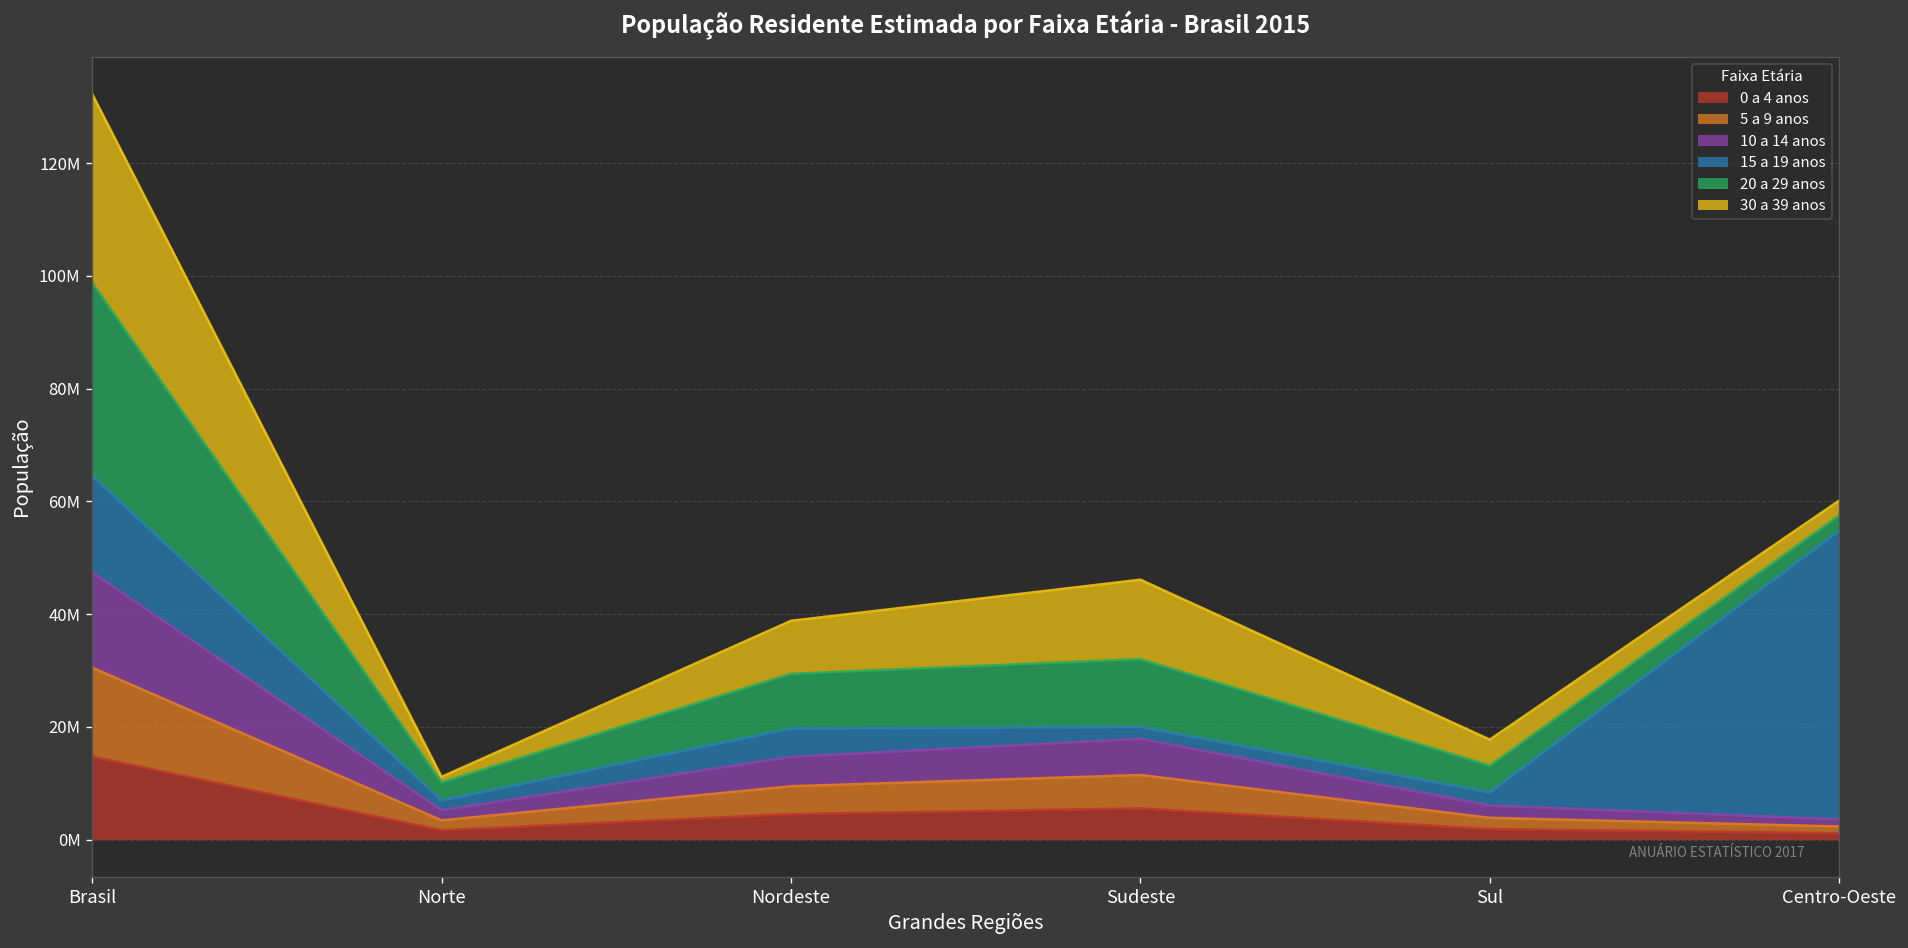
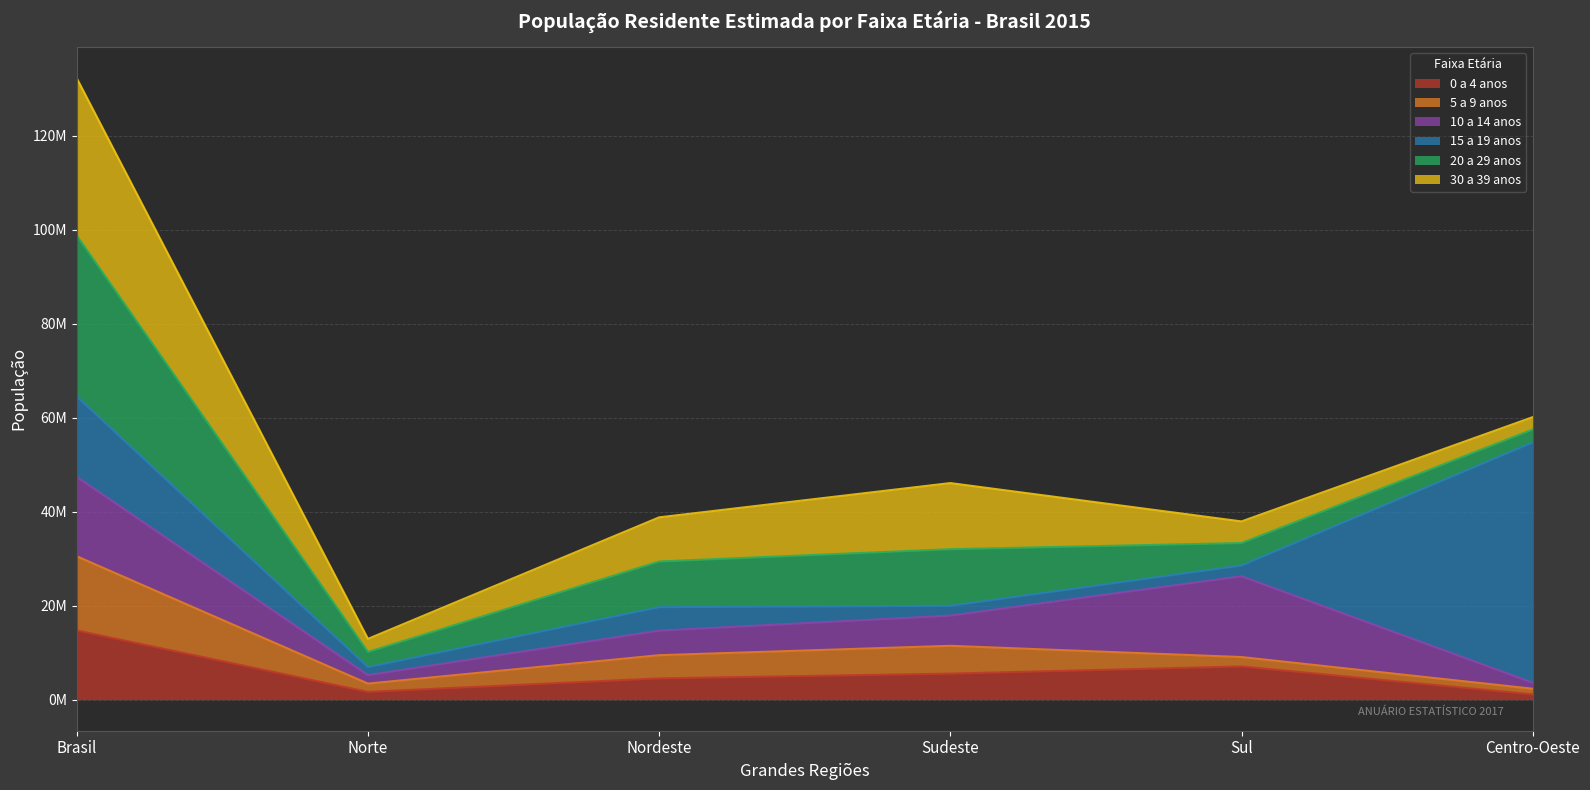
30 a 39 anos, Norte: 1000000 -> 3000000
0 a 4 anos, Sul: 2000000 -> 7000000
10 a 14 anos, Sul: 2000000 -> 17000000
